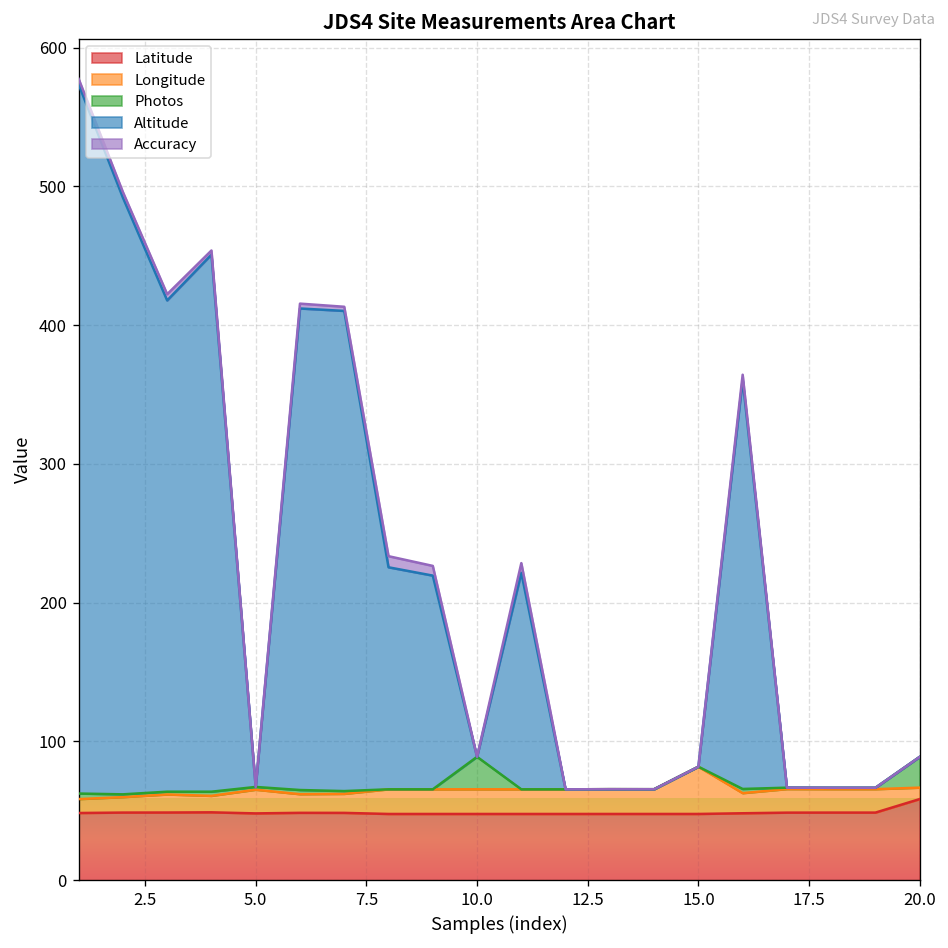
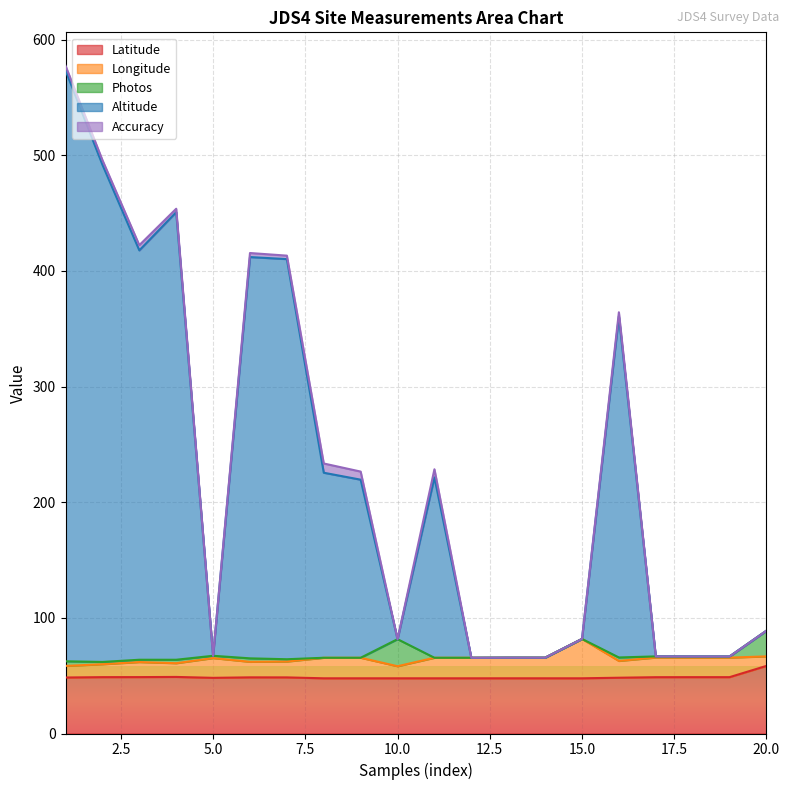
Longitude, 10.0: 18 -> 10
